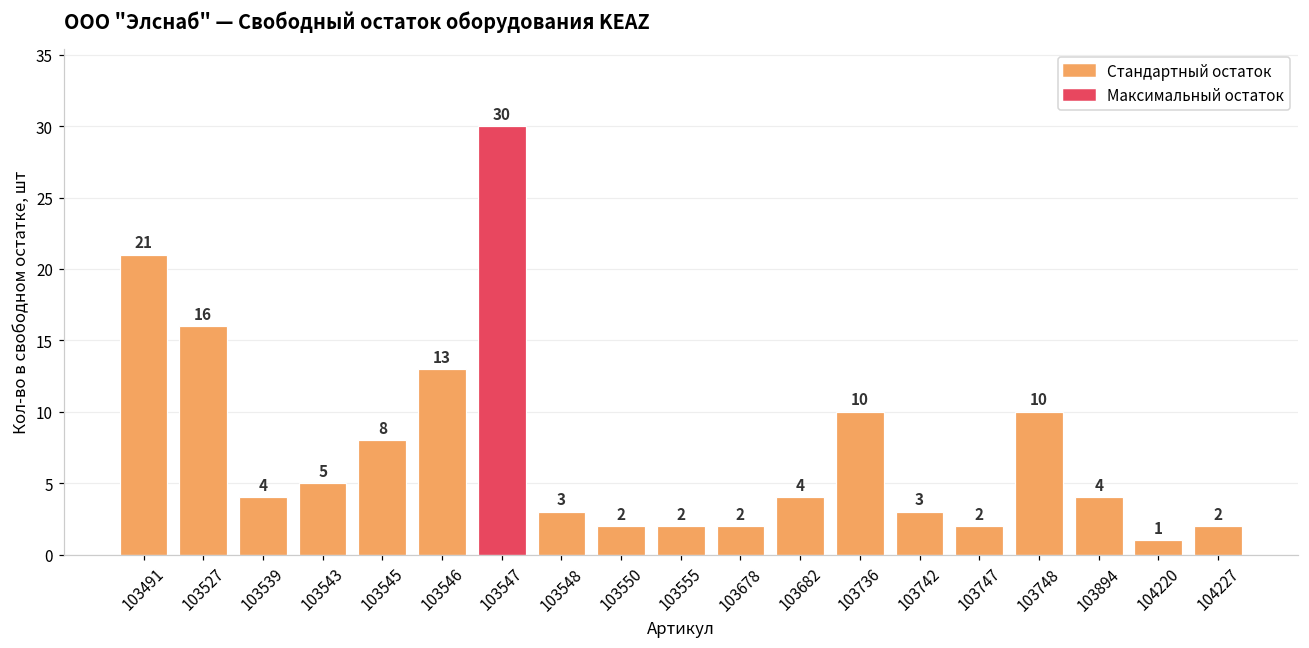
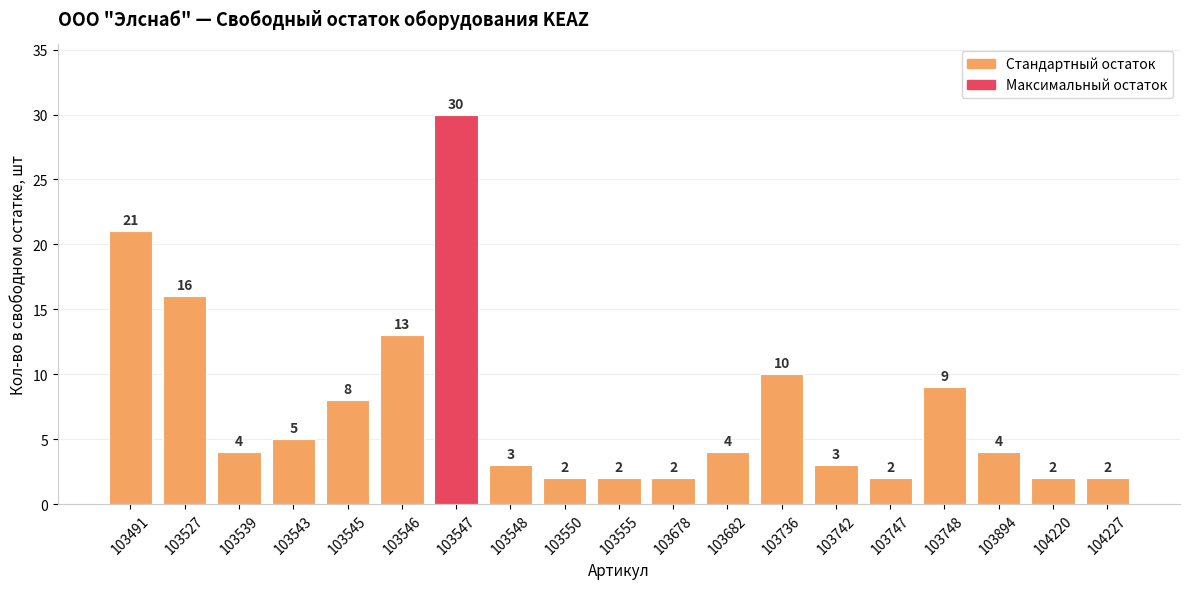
103748: 10 -> 9
104220: 1 -> 2
